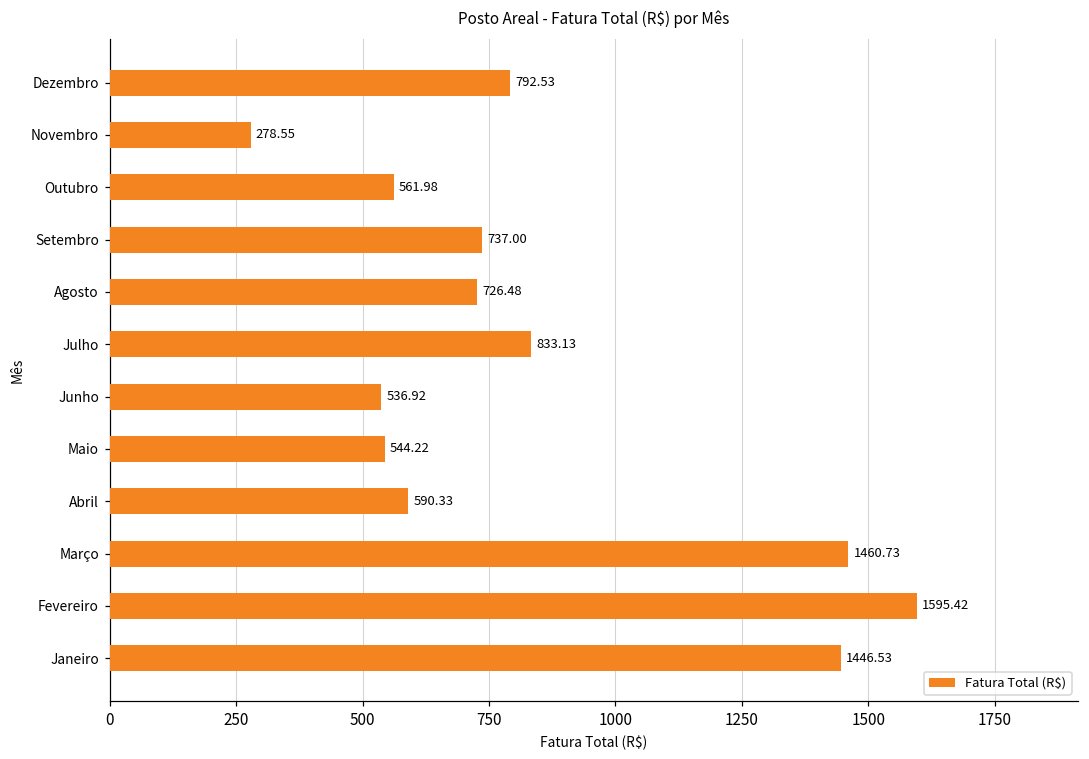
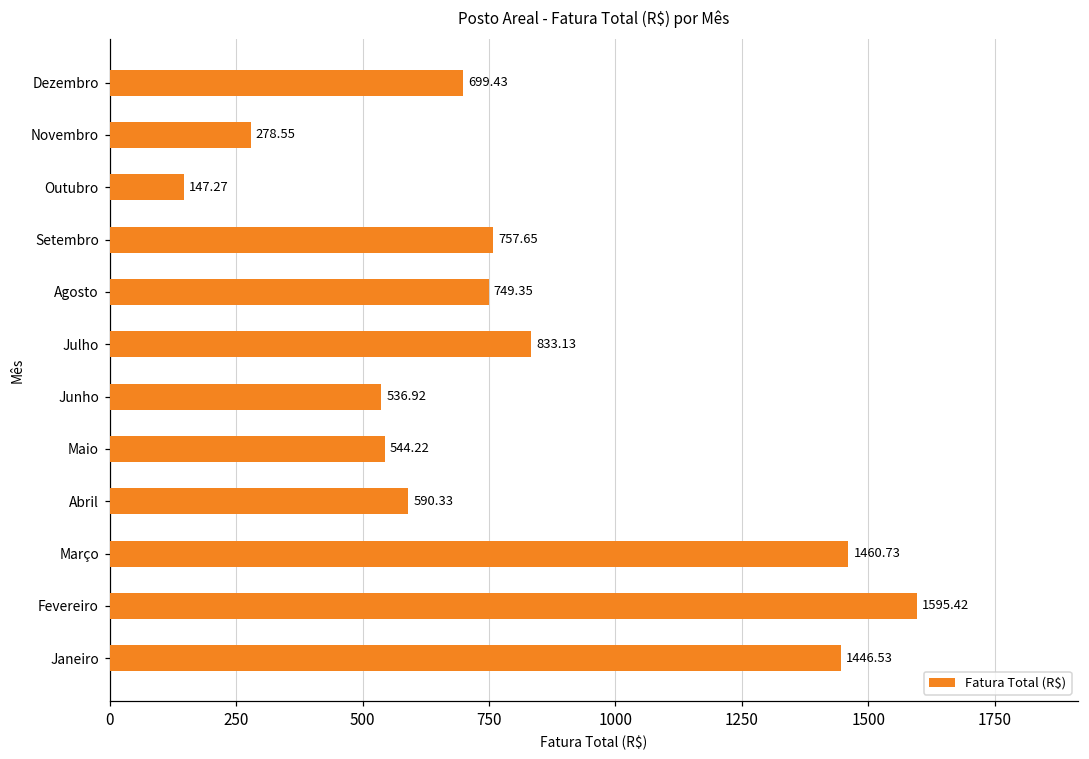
Dezembro: 792.53 -> 699.43
Outubro: 561.98 -> 147.27
Setembro: 737.00 -> 757.65
Agosto: 726.48 -> 749.35
